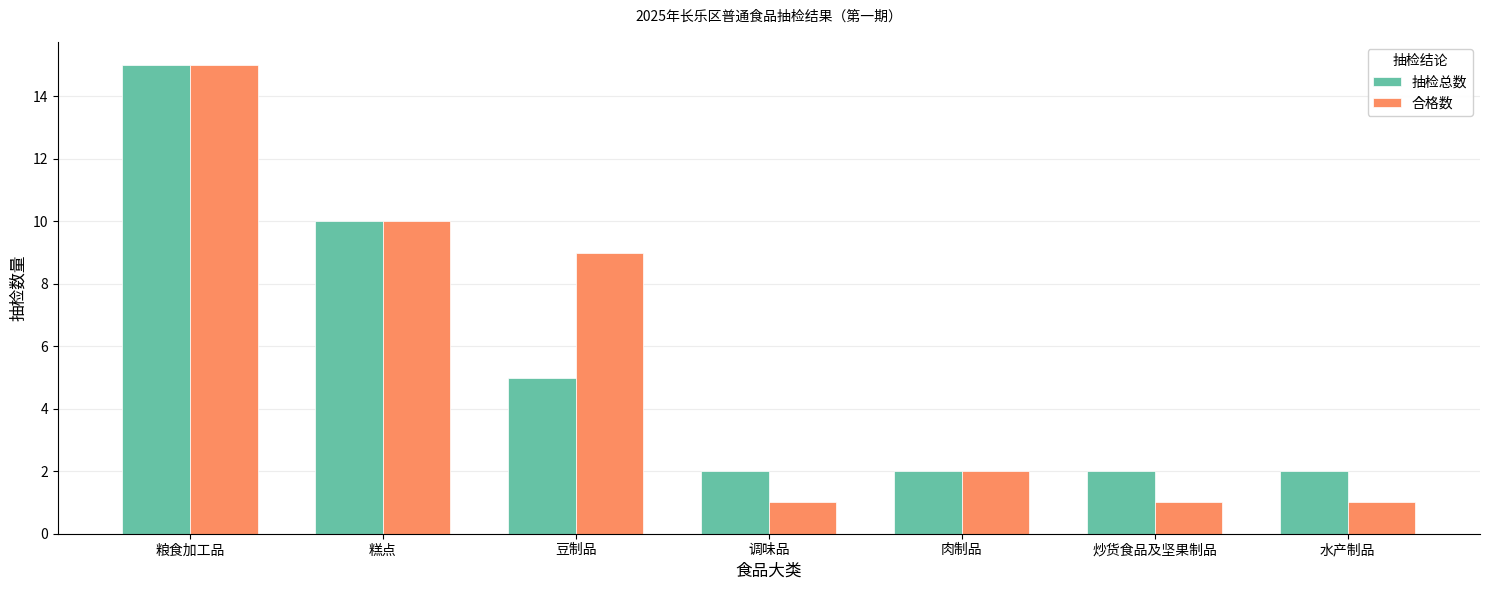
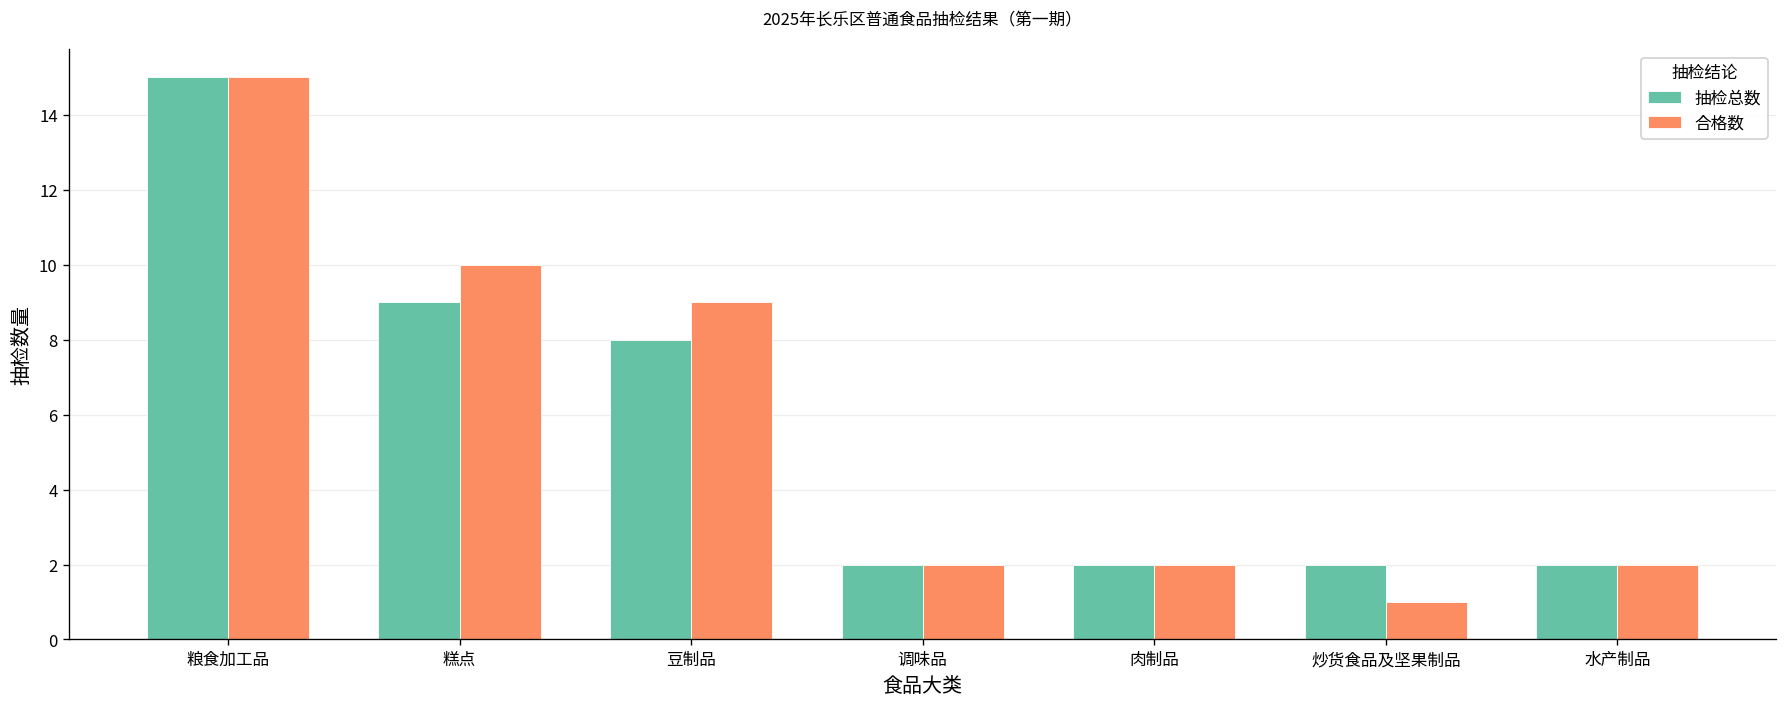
抽检总数, 糕点: 10 -> 9
抽检总数, 豆制品: 5 -> 8
合格数, 调味品: 1 -> 2
合格数, 水产制品: 1 -> 2
